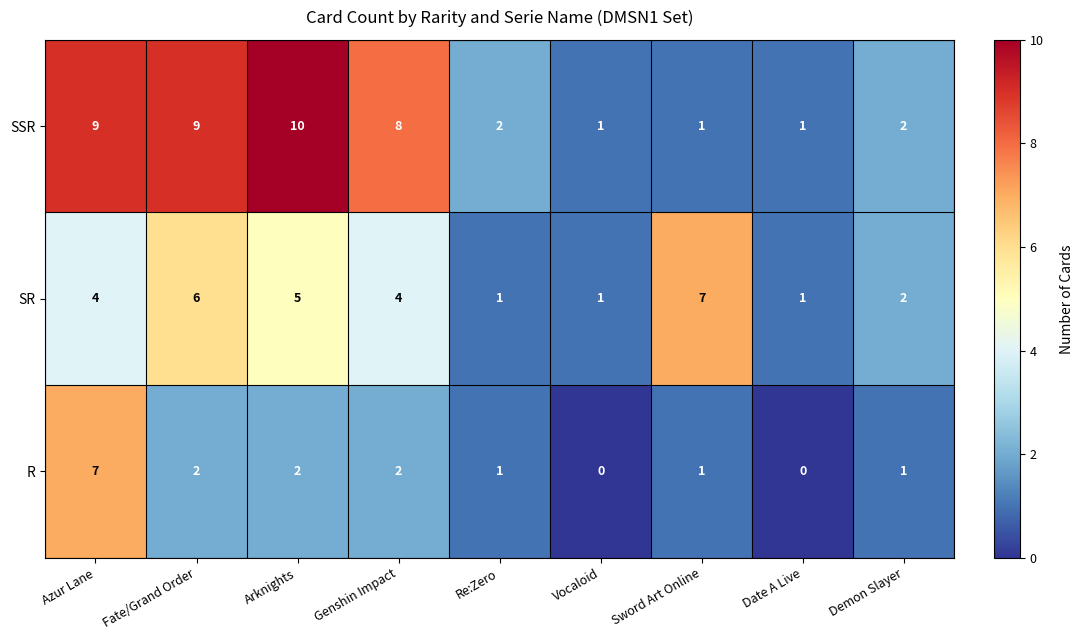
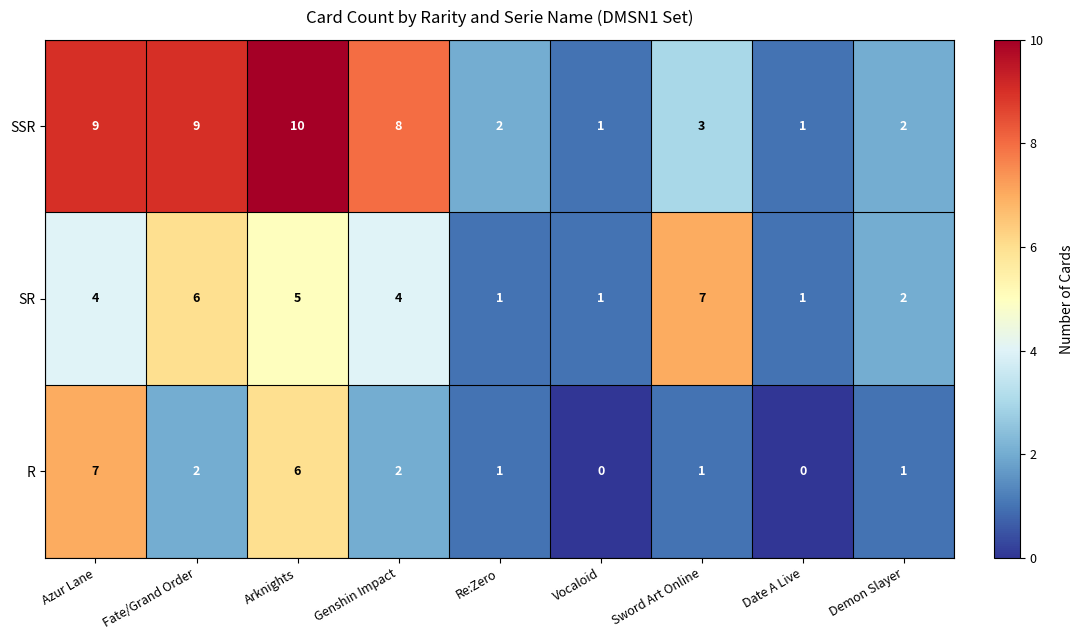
SSR, Sword Art Online: 1 -> 3
R, Arknights: 2 -> 6
